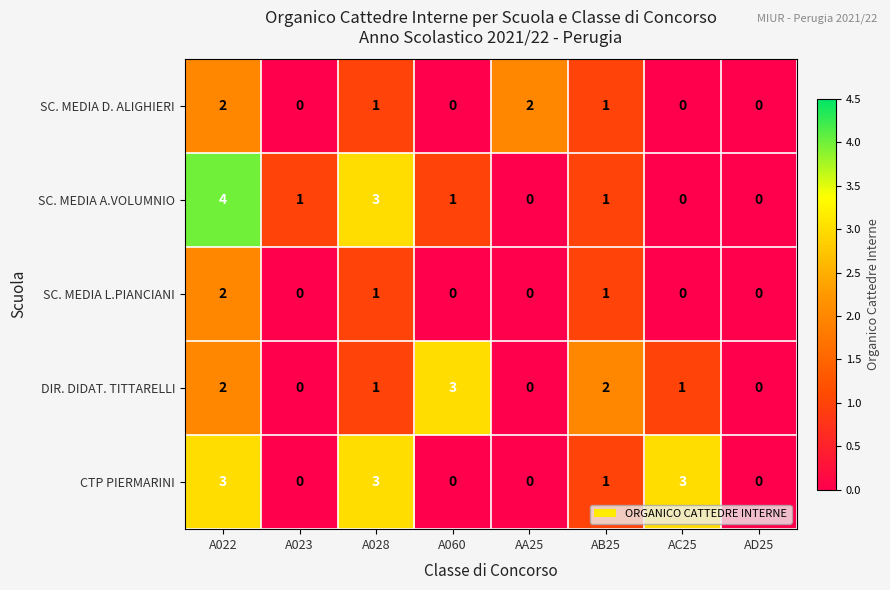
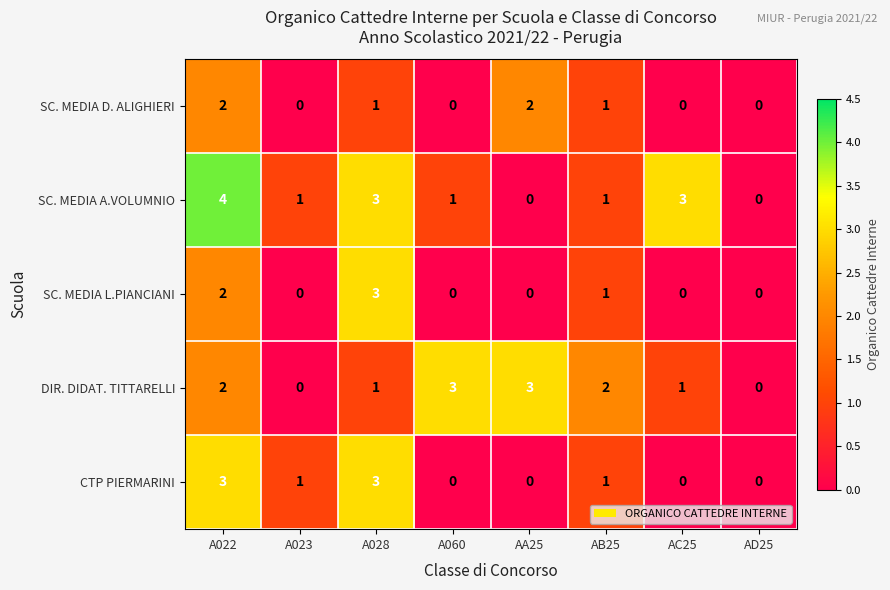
SC. MEDIA A.VOLUMNIO, AC25: 0 -> 3
SC. MEDIA L.PIANCIANI, A028: 1 -> 3
DIR. DIDAT. TITTARELLI, AA25: 0 -> 3
CTP PIERMARINI, A023: 0 -> 1
CTP PIERMARINI, AC25: 3 -> 0
